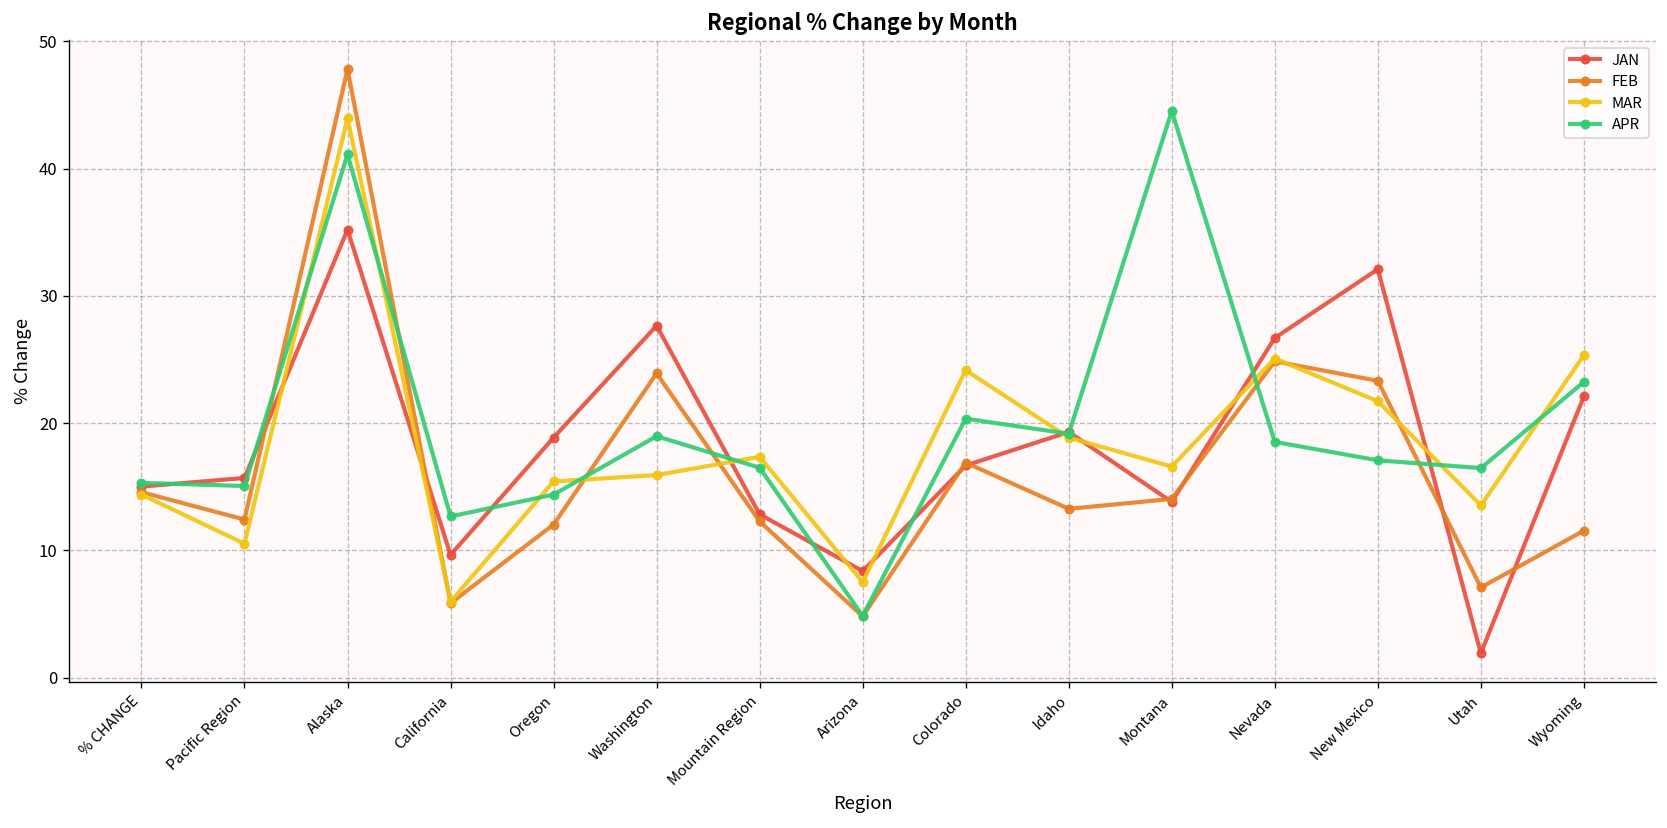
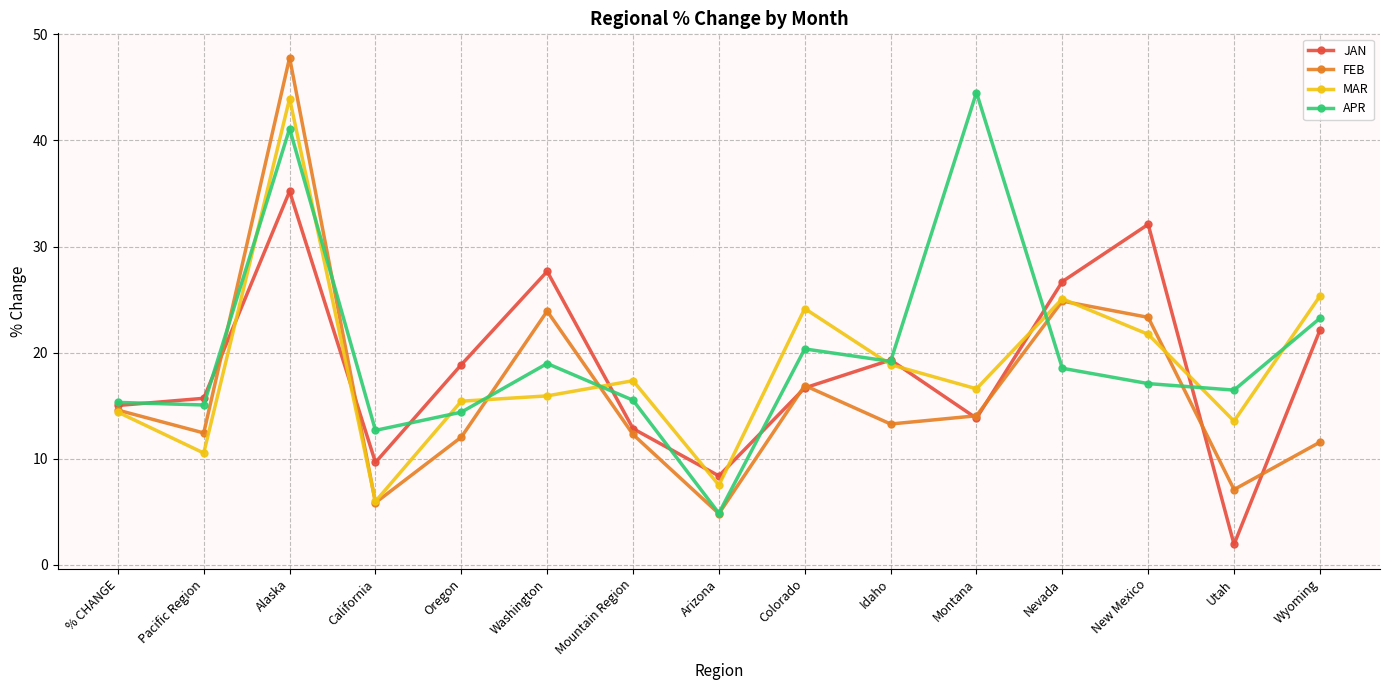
APR, Mountain Region: 16.5 -> 15.5
